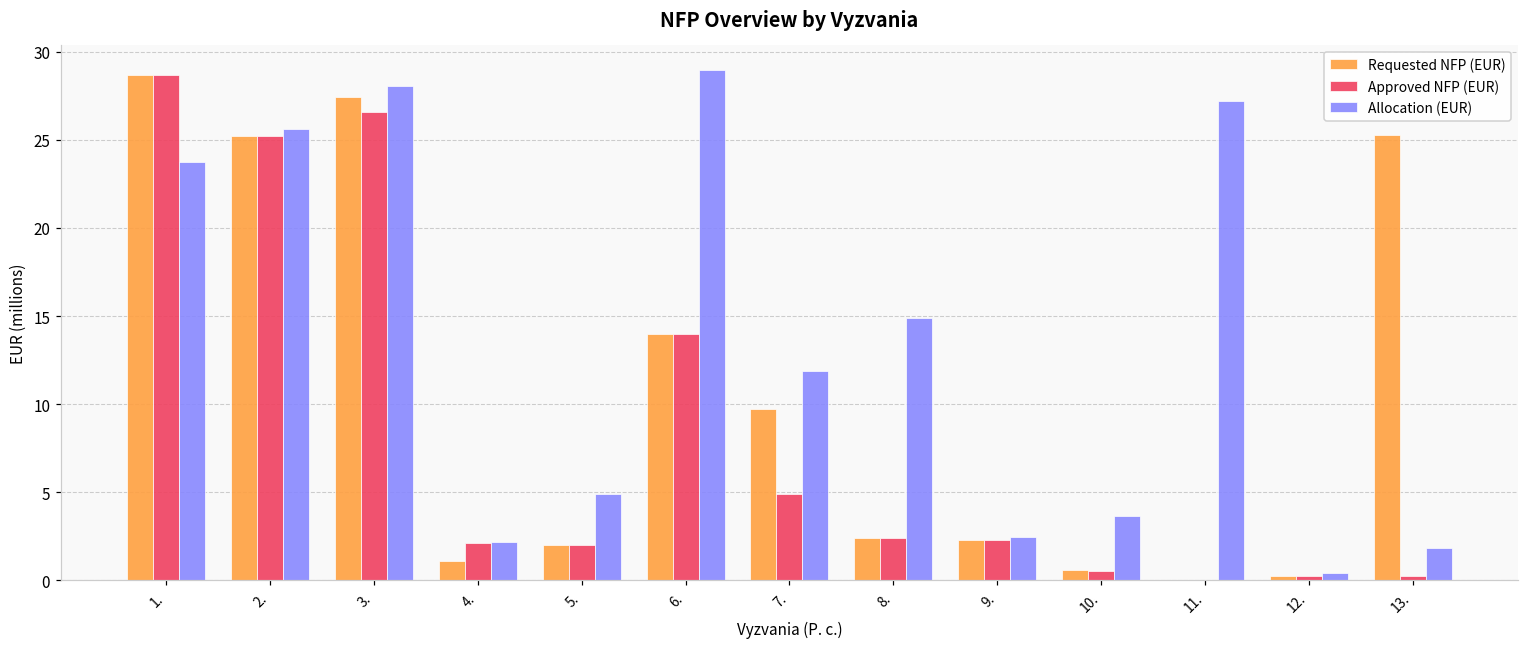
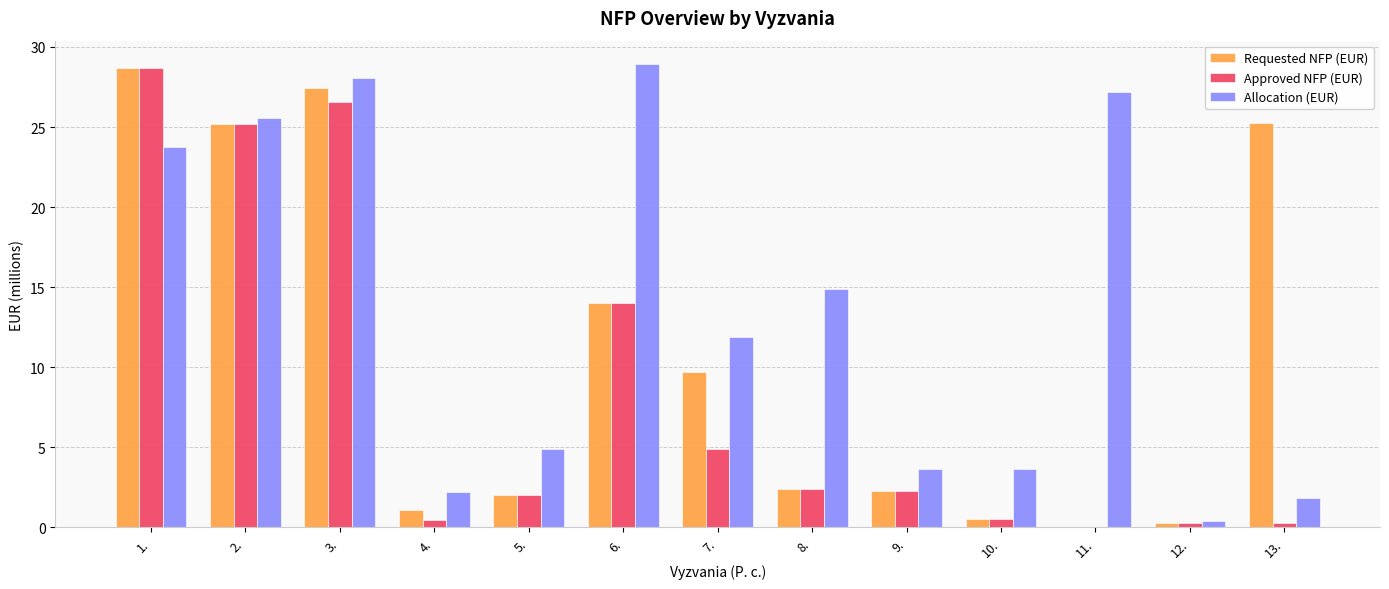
Approved NFP (EUR), 4.: 2.1 -> 0.5
Allocation (EUR), 9.: 2.5 -> 3.7
